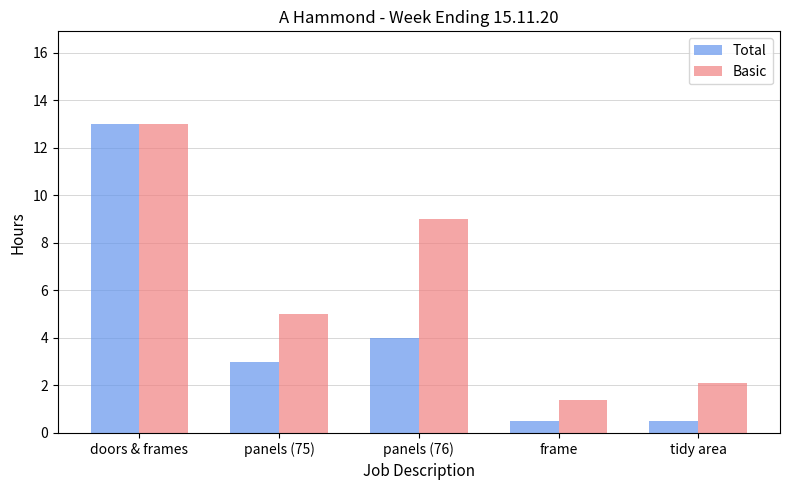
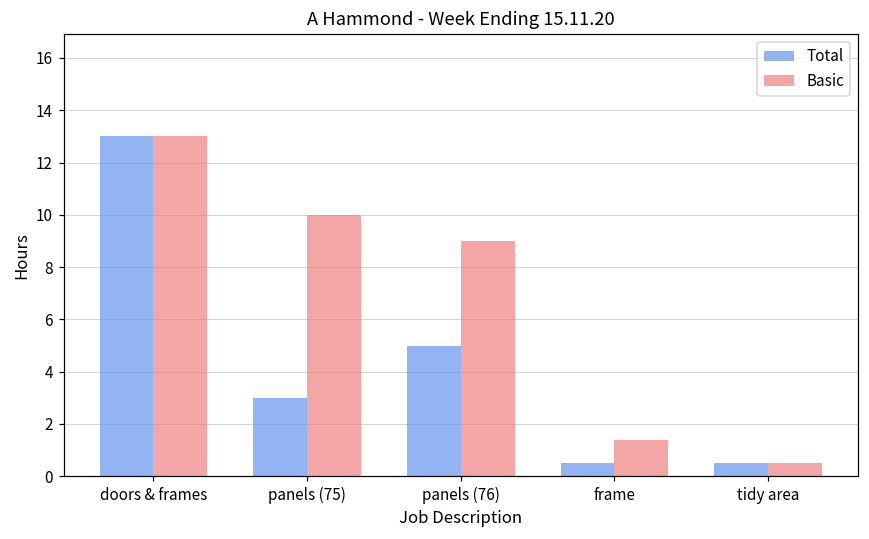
Basic, panels (75): 5 -> 10
Total, panels (76): 4 -> 5
Basic, tidy area: 2.1 -> 0.5
